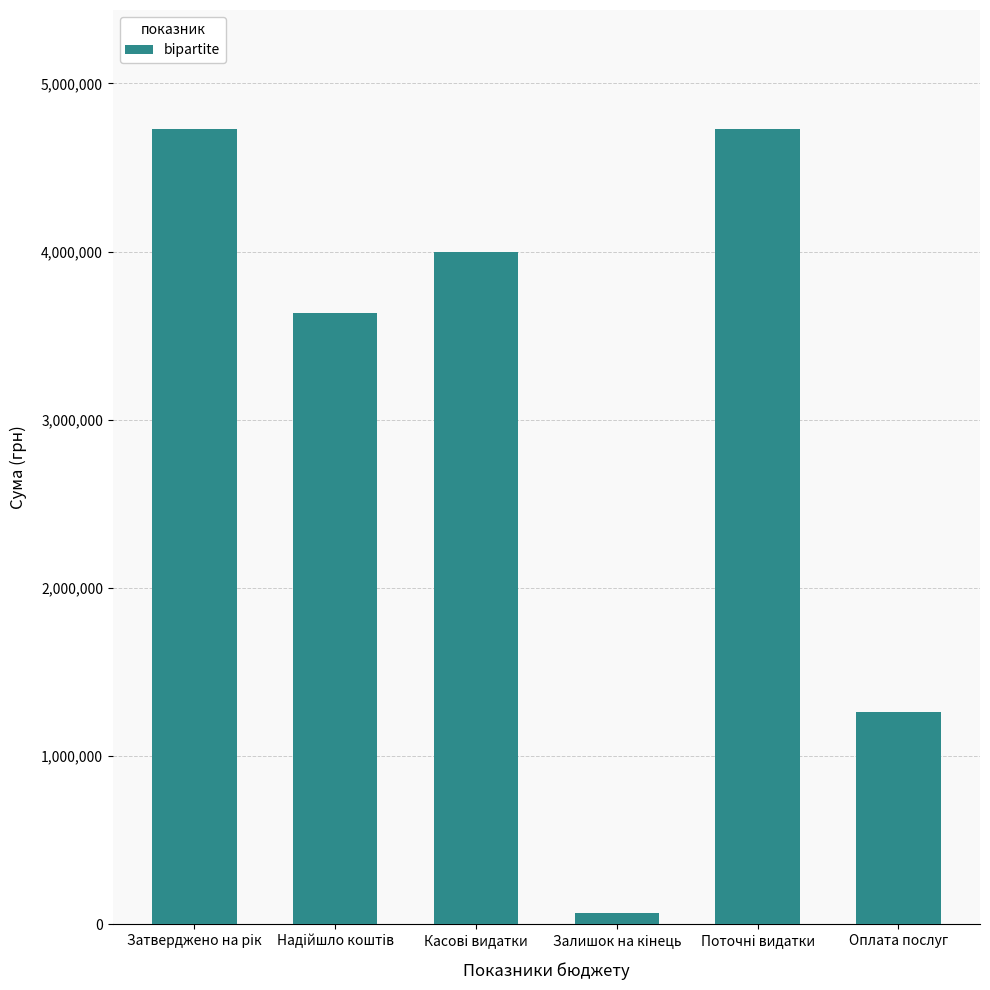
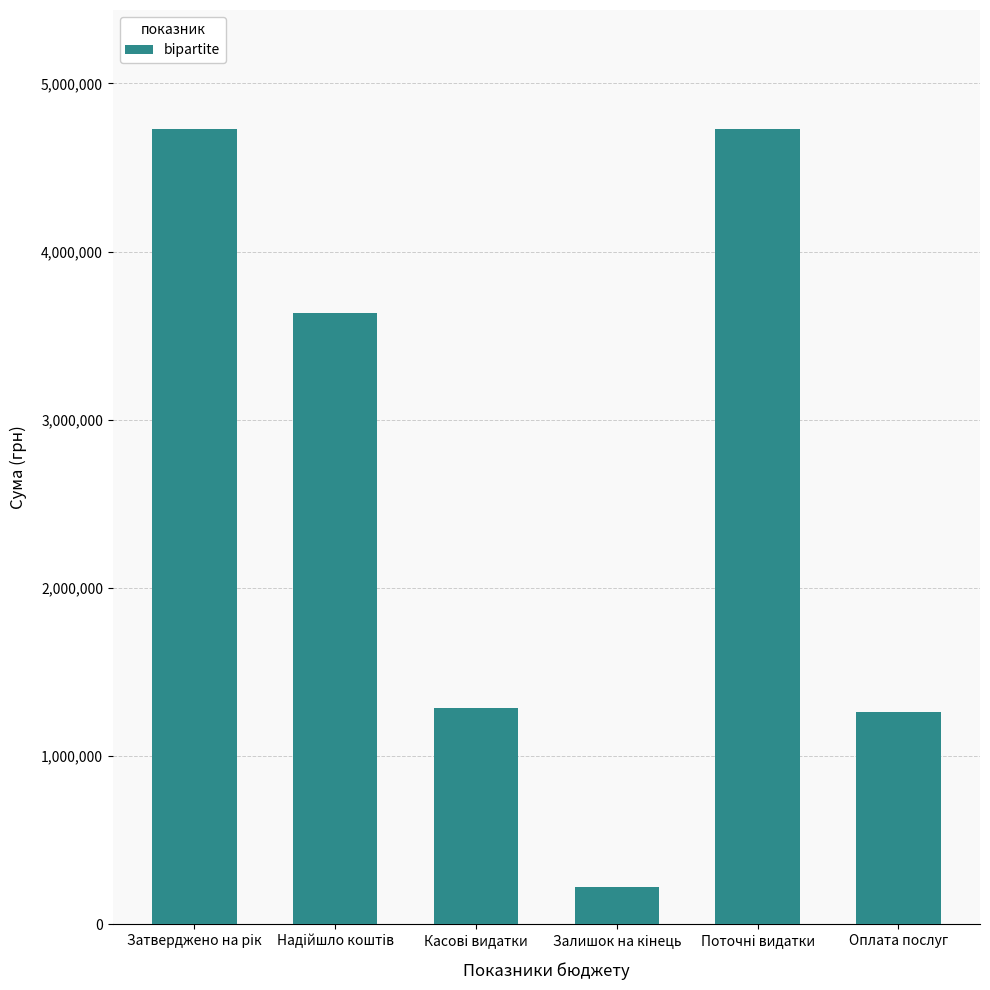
Касові видатки: 3,990,000 -> 1,290,000
Залишок на кінець: 60,000 -> 220,000
